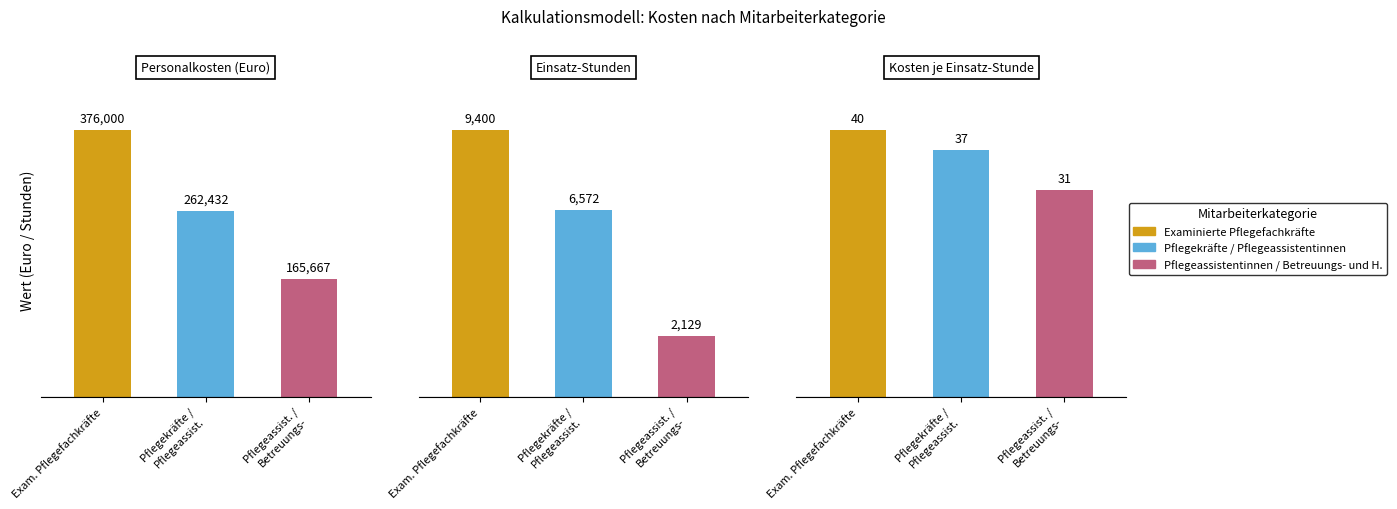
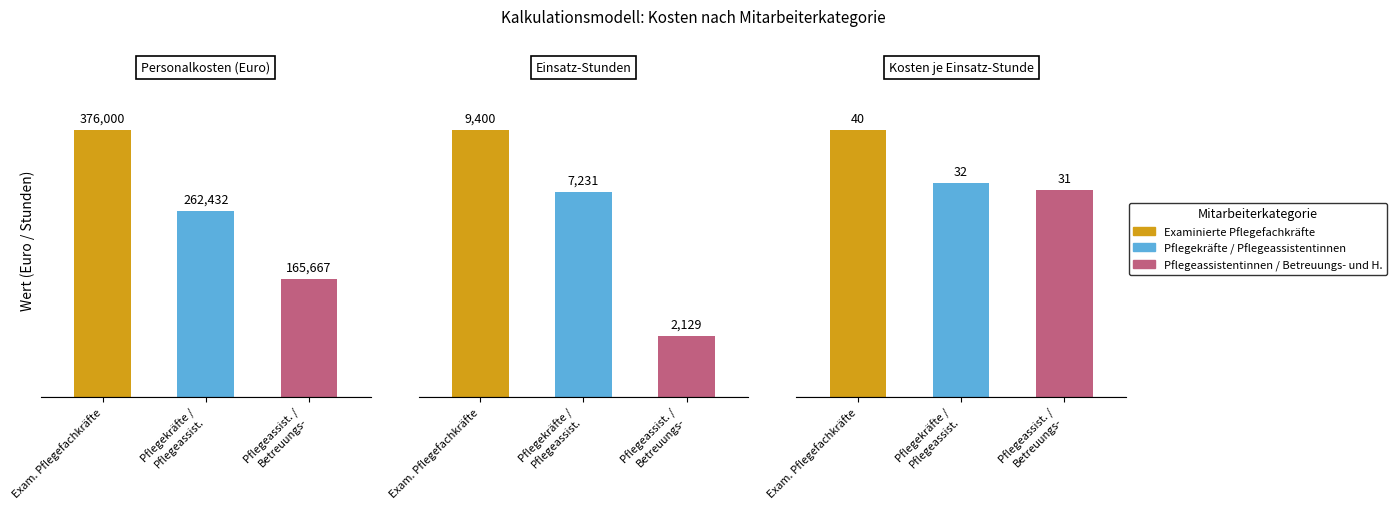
Einsatz-Stunden, Pflegekräfte / Pflegeassist.: 6,572 -> 7,231
Kosten je Einsatz-Stunde, Pflegekräfte / Pflegeassist.: 37 -> 32
